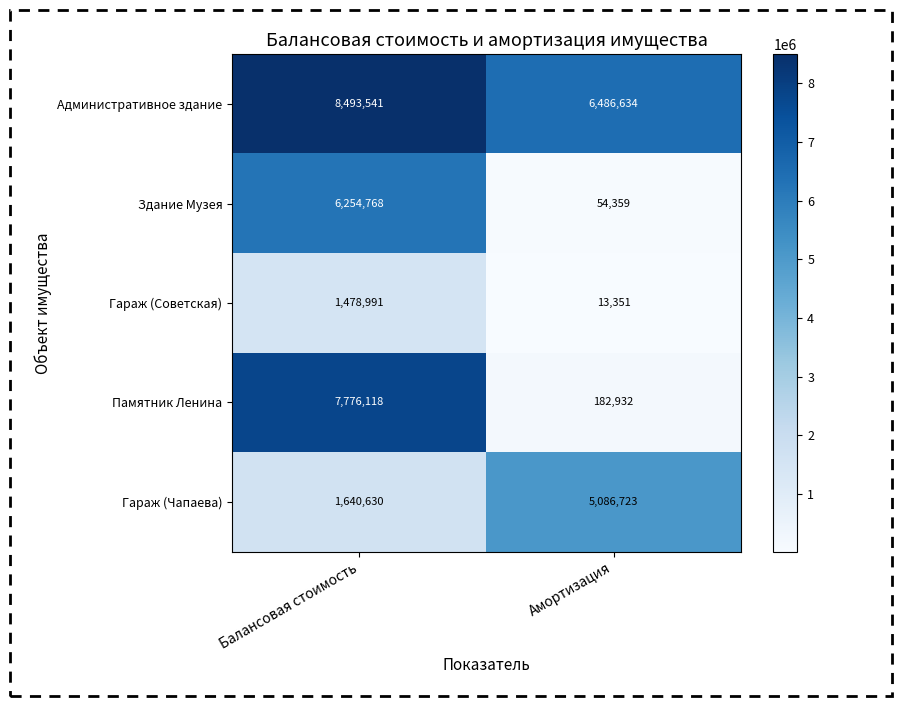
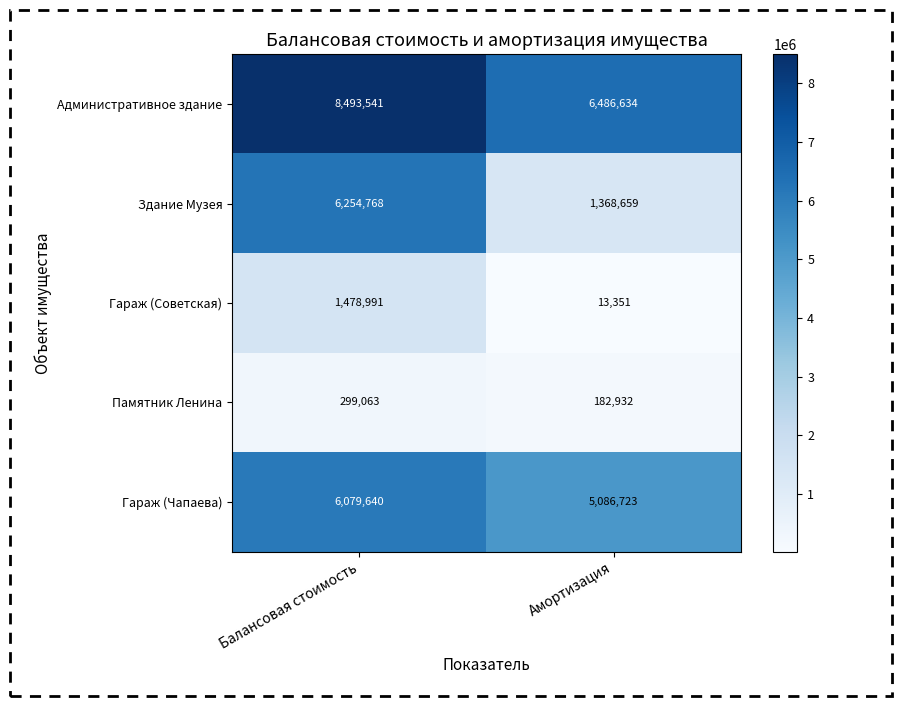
Здание Музея, Амортизация: 54,359 -> 1,368,659
Памятник Ленина, Балансовая стоимость: 7,776,118 -> 299,063
Гараж (Чапаева), Балансовая стоимость: 1,640,630 -> 6,079,640
